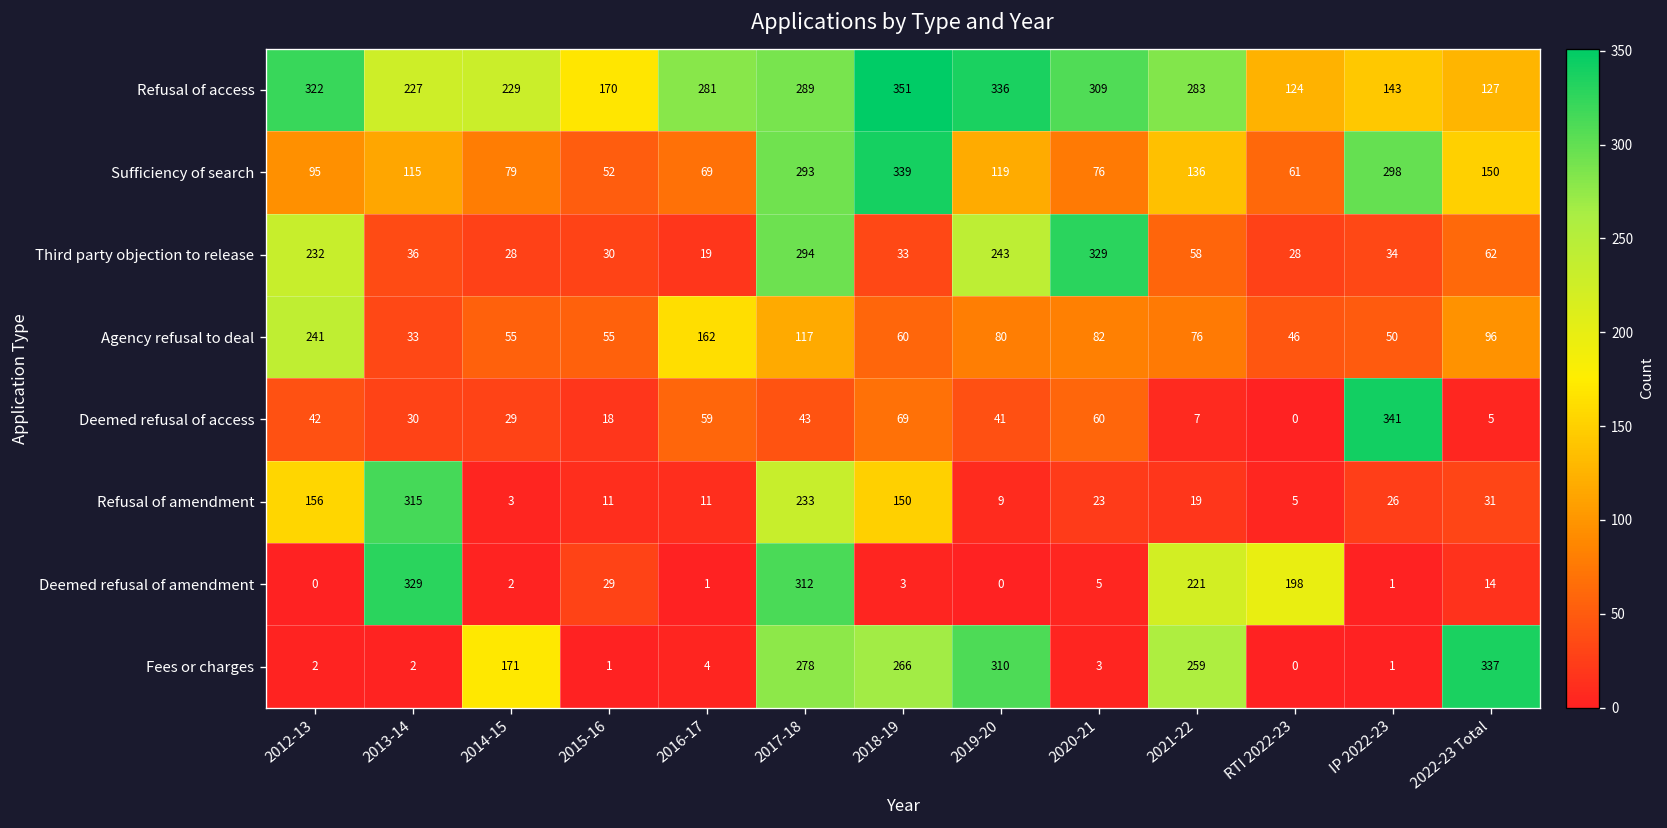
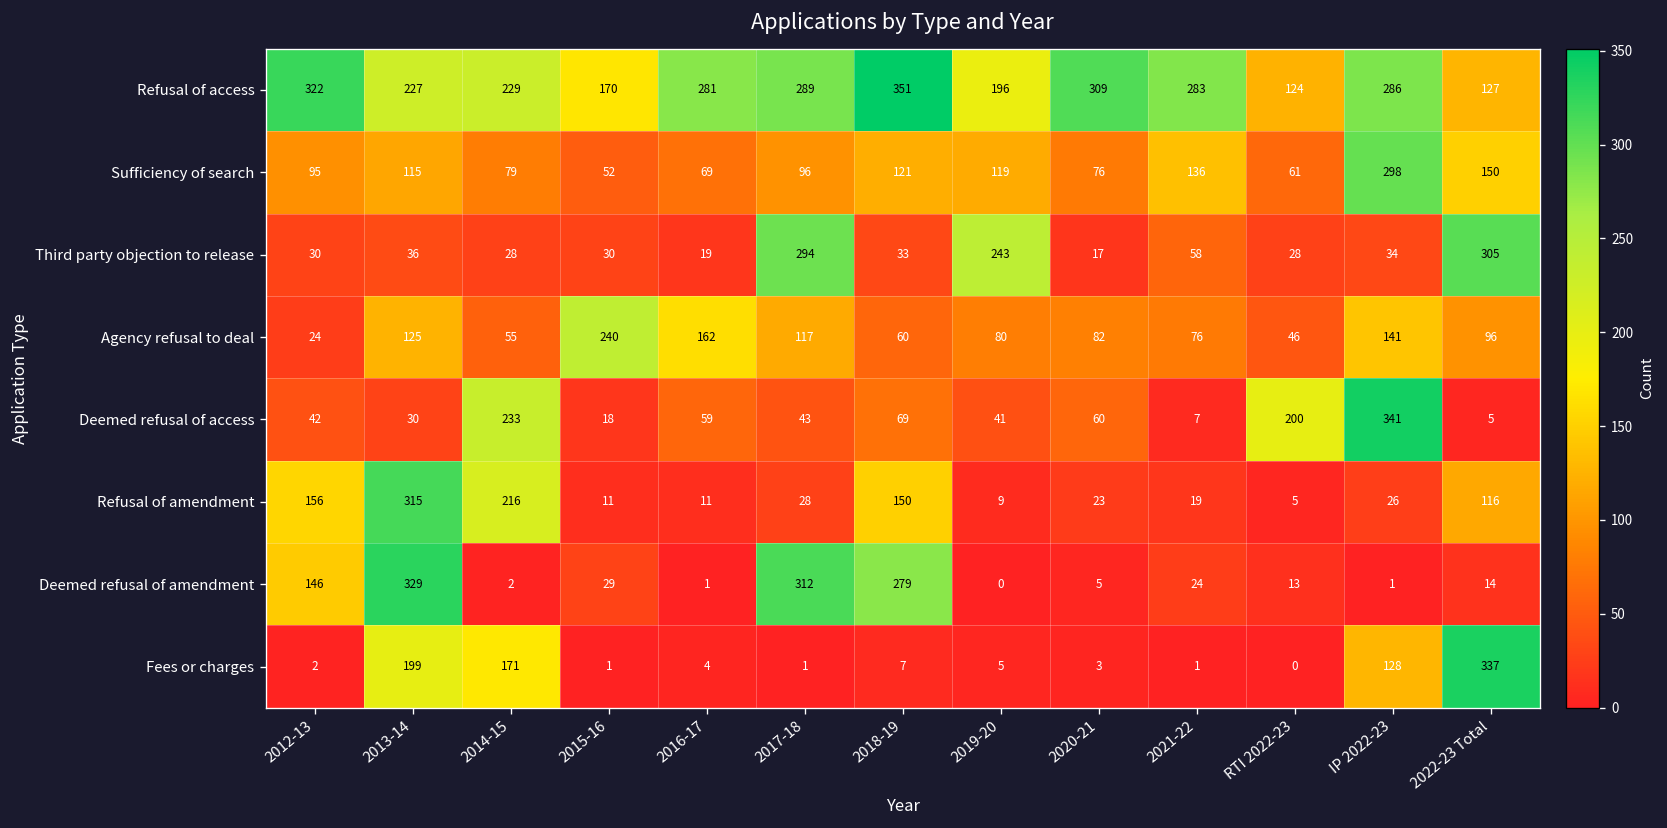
Refusal of access, 2019-20: 336 -> 196
Refusal of access, IP 2022-23: 143 -> 286
Sufficiency of search, 2017-18: 293 -> 96
Sufficiency of search, 2018-19: 339 -> 121
Third party objection to release, 2012-13: 232 -> 30
Third party objection to release, 2020-21: 329 -> 17
Third party objection to release, 2022-23 Total: 62 -> 305
Agency refusal to deal, 2012-13: 241 -> 24
Agency refusal to deal, 2013-14: 33 -> 125
Agency refusal to deal, 2015-16: 55 -> 240
Agency refusal to deal, IP 2022-23: 50 -> 141
Deemed refusal of access, 2014-15: 29 -> 233
Deemed refusal of access, RTI 2022-23: 0 -> 200
Refusal of amendment, 2014-15: 3 -> 216
Refusal of amendment, 2017-18: 233 -> 28
Refusal of amendment, 2022-23 Total: 31 -> 116
Deemed refusal of amendment, 2012-13: 0 -> 146
Deemed refusal of amendment, 2018-19: 3 -> 279
Deemed refusal of amendment, 2021-22: 221 -> 24
Deemed refusal of amendment, RTI 2022-23: 198 -> 13
Fees or charges, 2013-14: 2 -> 199
Fees or charges, 2017-18: 278 -> 1
Fees or charges, 2018-19: 266 -> 7
Fees or charges, 2019-20: 310 -> 5
Fees or charges, 2021-22: 259 -> 1
Fees or charges, IP 2022-23: 1 -> 128
